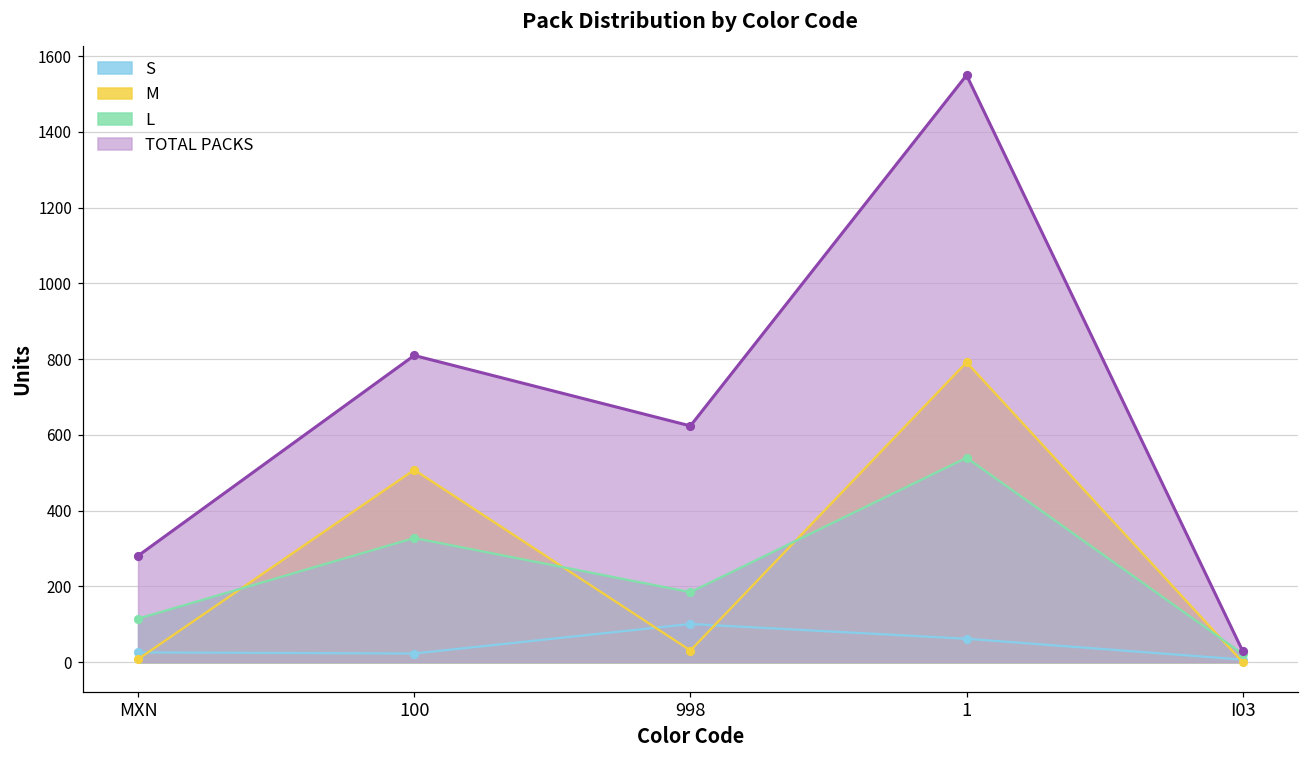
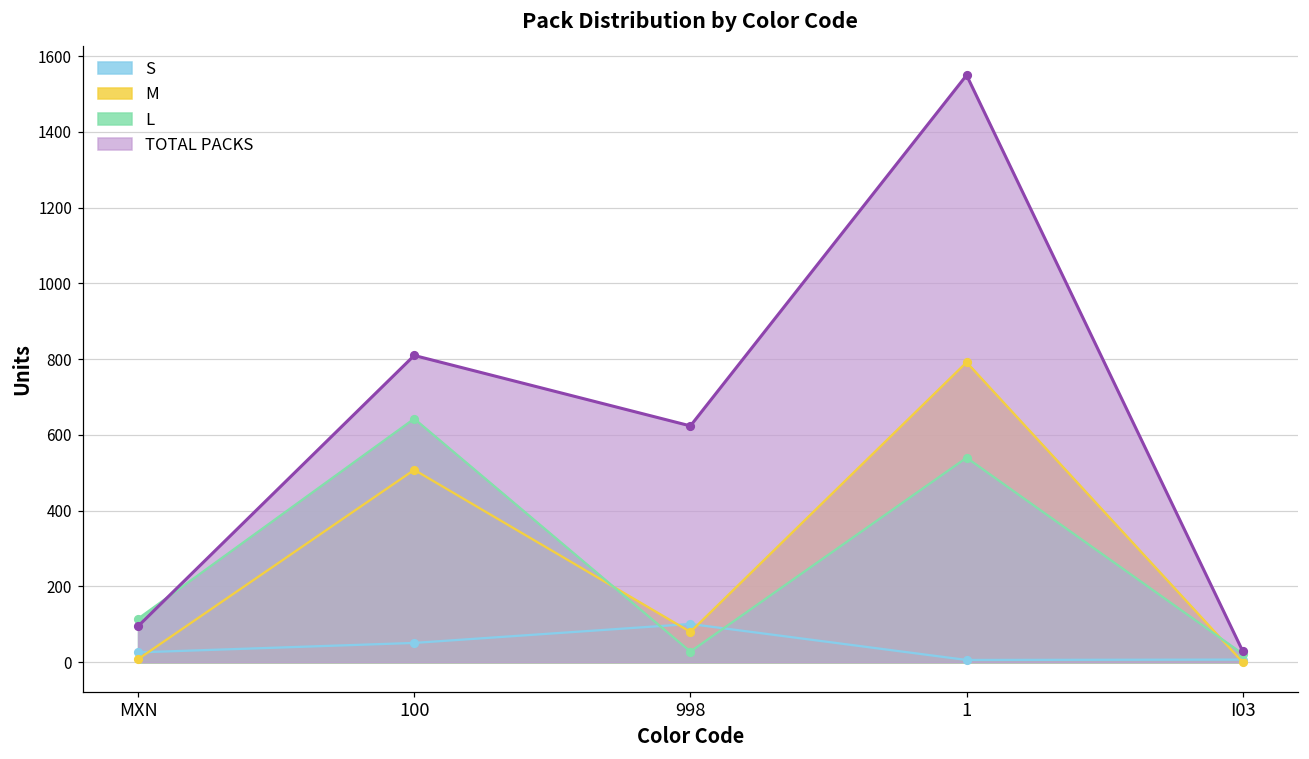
TOTAL PACKS, MXN: 280 -> 100
S, 100: 20 -> 50
L, 100: 330 -> 640
M, 998: 30 -> 80
L, 998: 190 -> 30
S, 1: 60 -> 10
